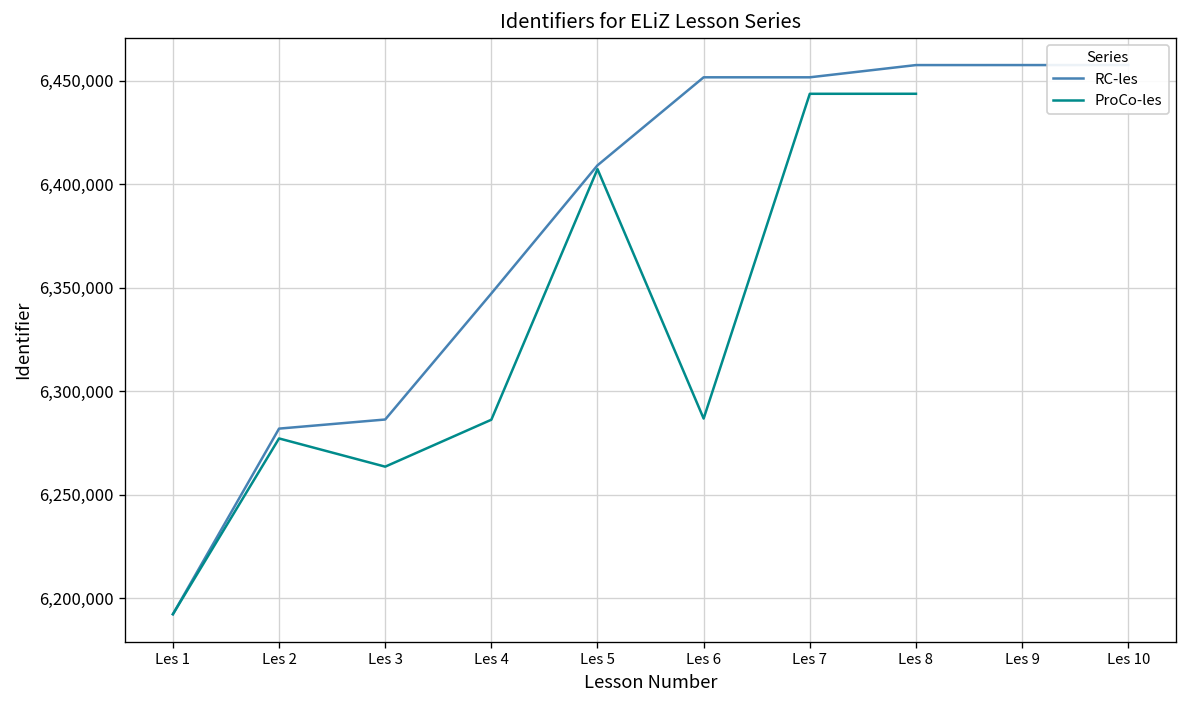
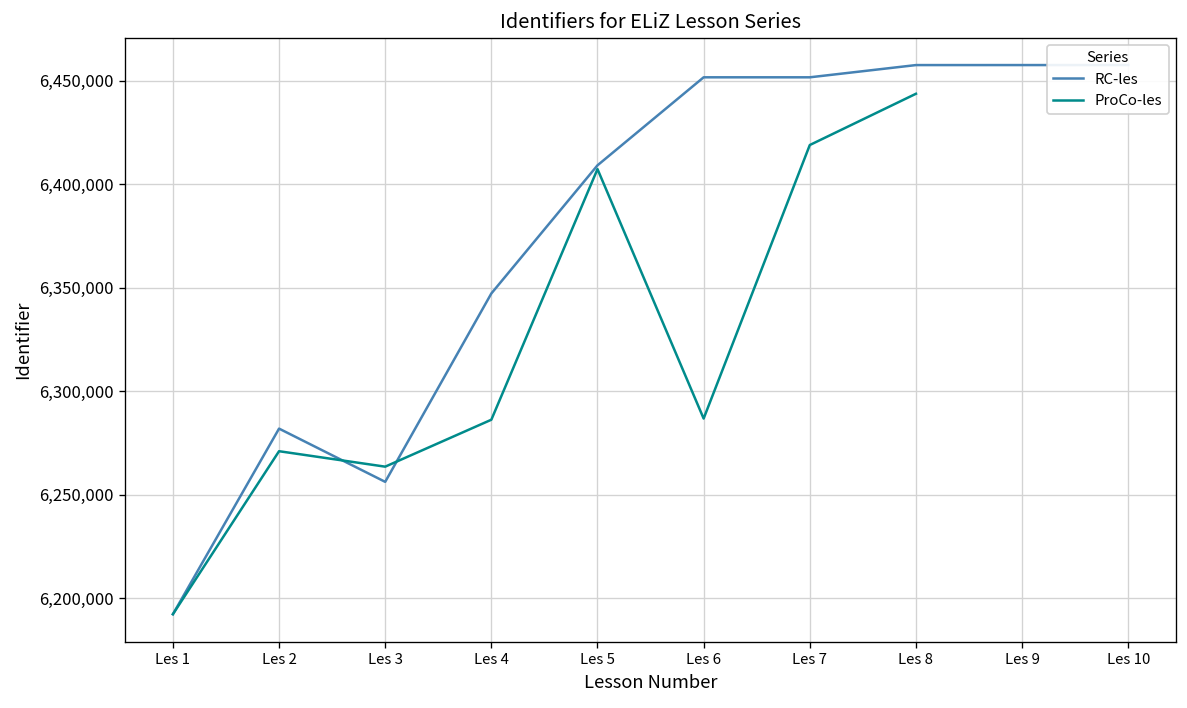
ProCo-les, Les 2: 6,277,000 -> 6,271,000
RC-les, Les 3: 6,286,000 -> 6,256,000
ProCo-les, Les 7: 6,444,000 -> 6,419,000
